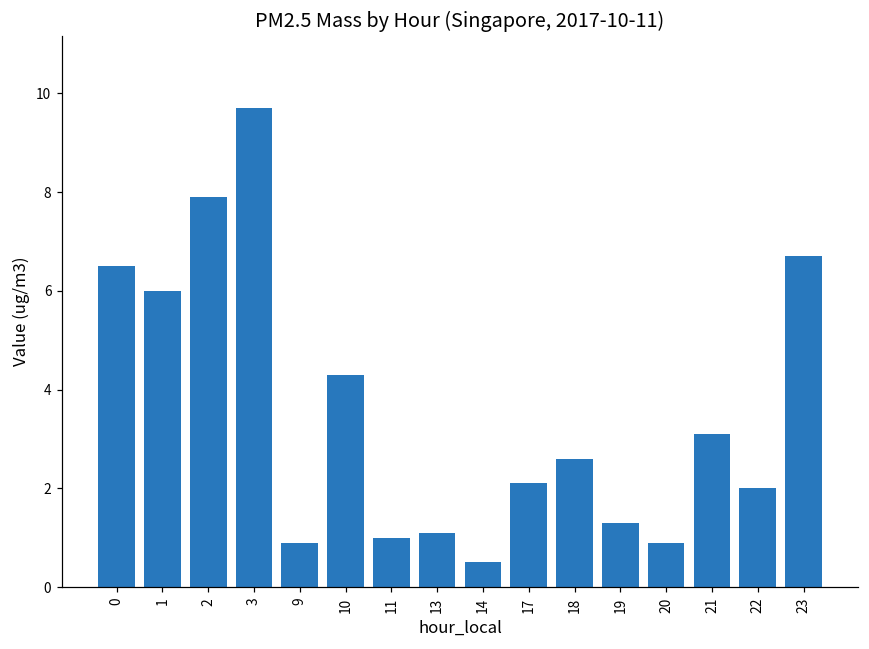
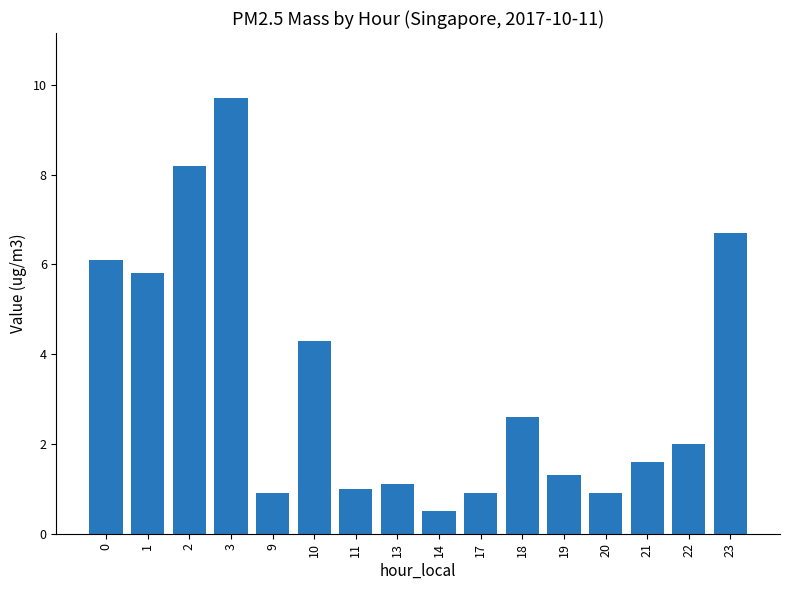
0: 6.5 -> 6.1
1: 6.0 -> 5.8
2: 7.9 -> 8.2
17: 2.1 -> 0.9
21: 3.1 -> 1.6
